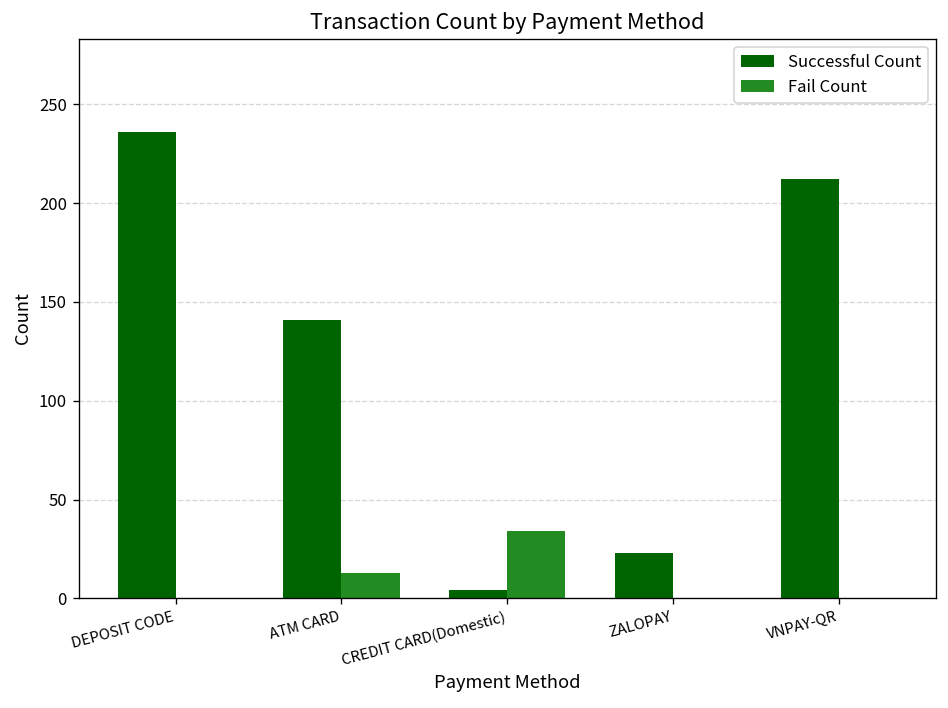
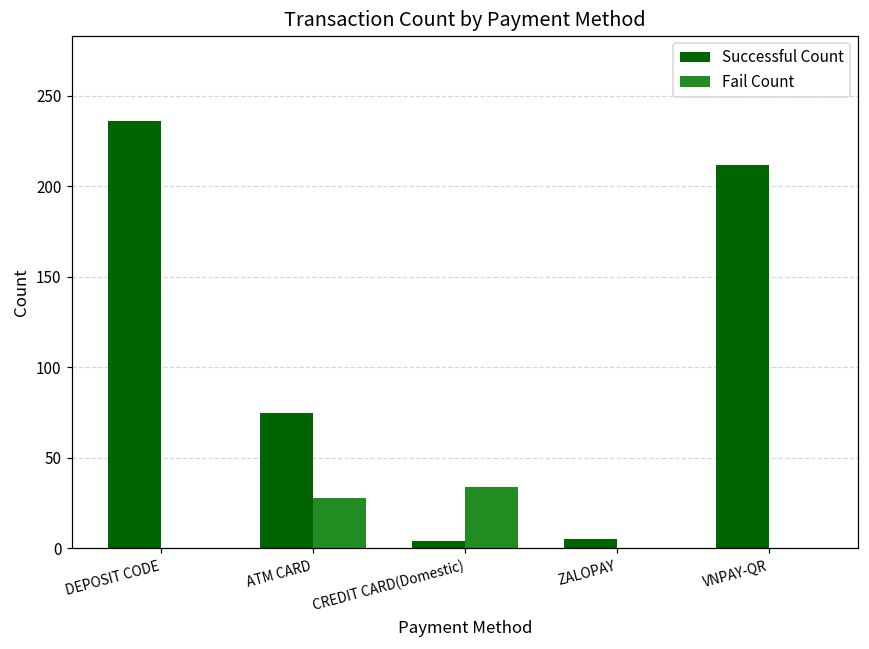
Successful Count, ATM CARD: 141 -> 75
Fail Count, ATM CARD: 13 -> 28
Successful Count, ZALOPAY: 23 -> 5
